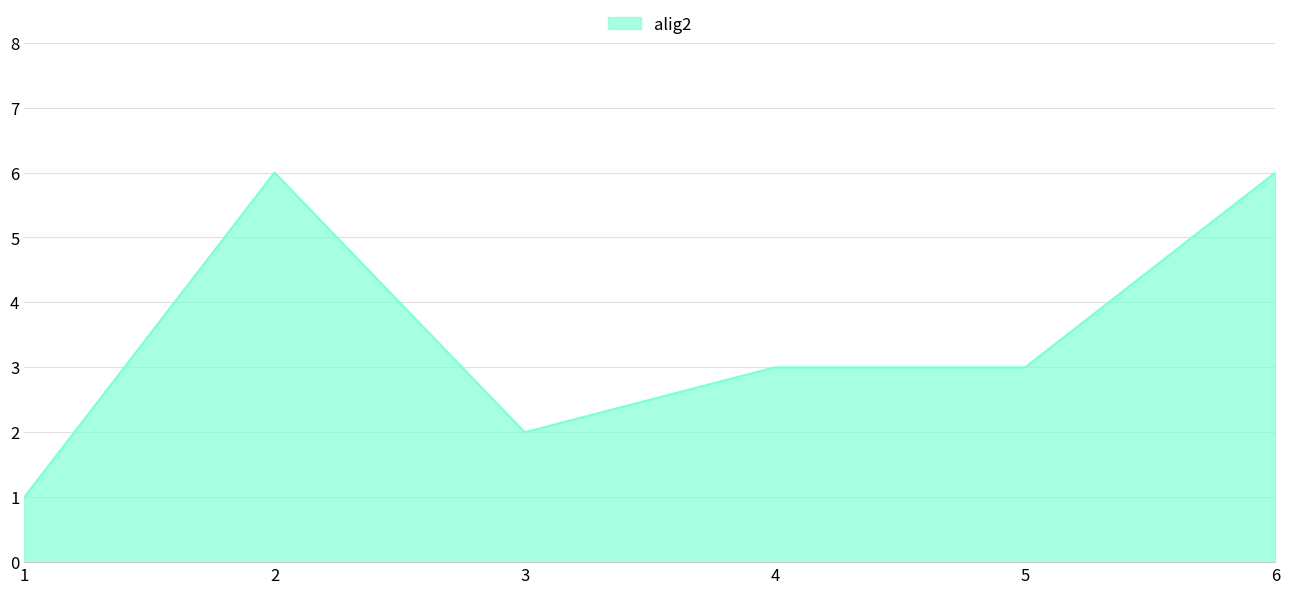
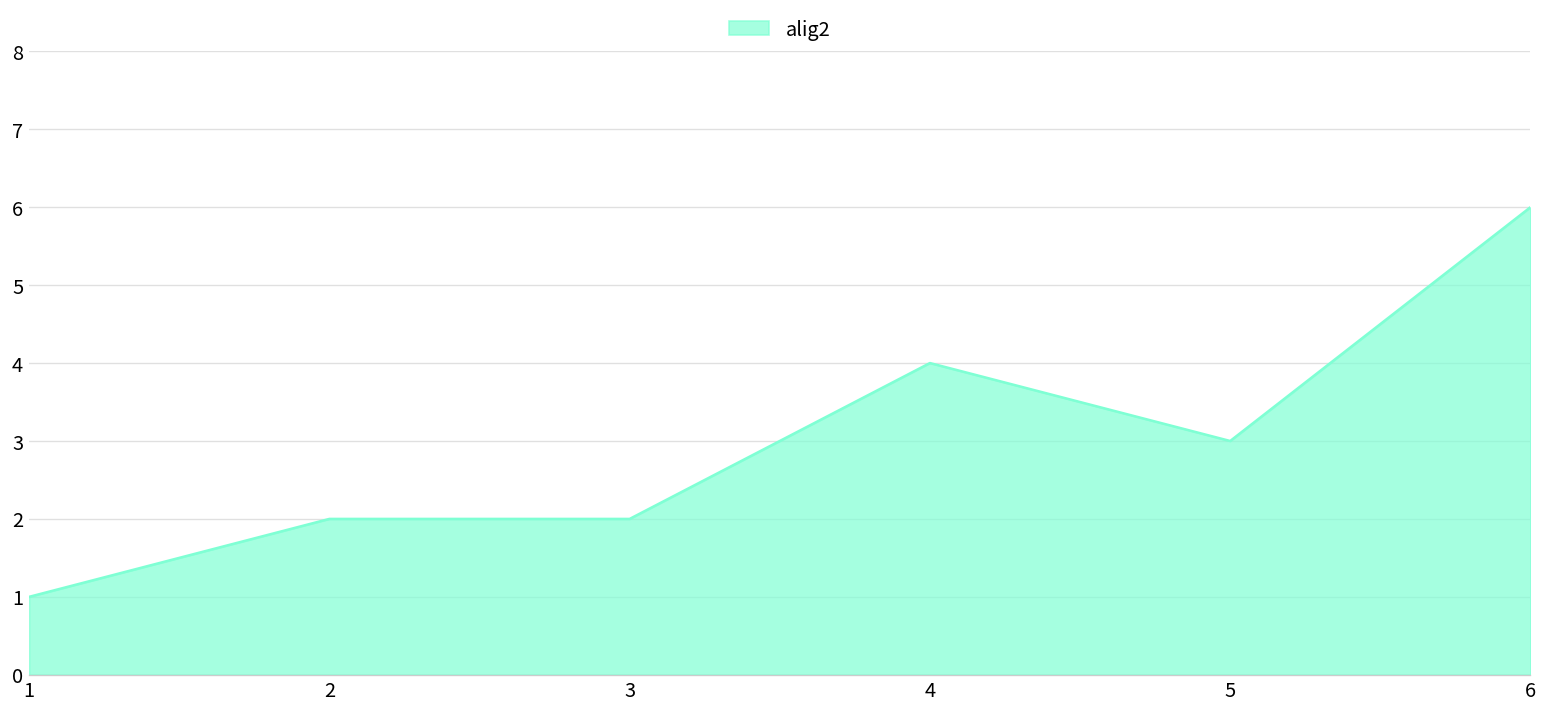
2: 6 -> 2
4: 3 -> 4
